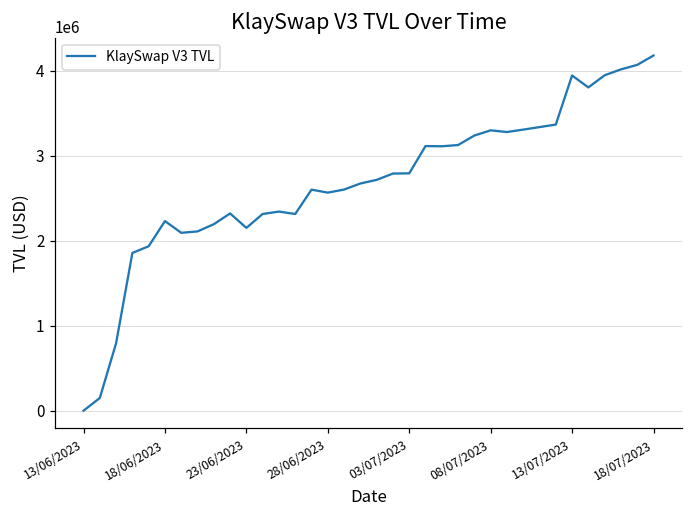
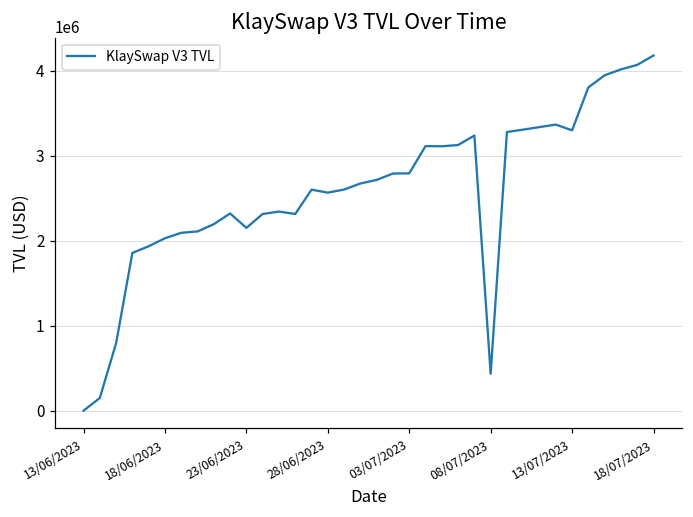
18/06/2023: 2200000 -> 2000000
08/07/2023: 3300000 -> 400000
13/07/2023: 3900000 -> 3300000
